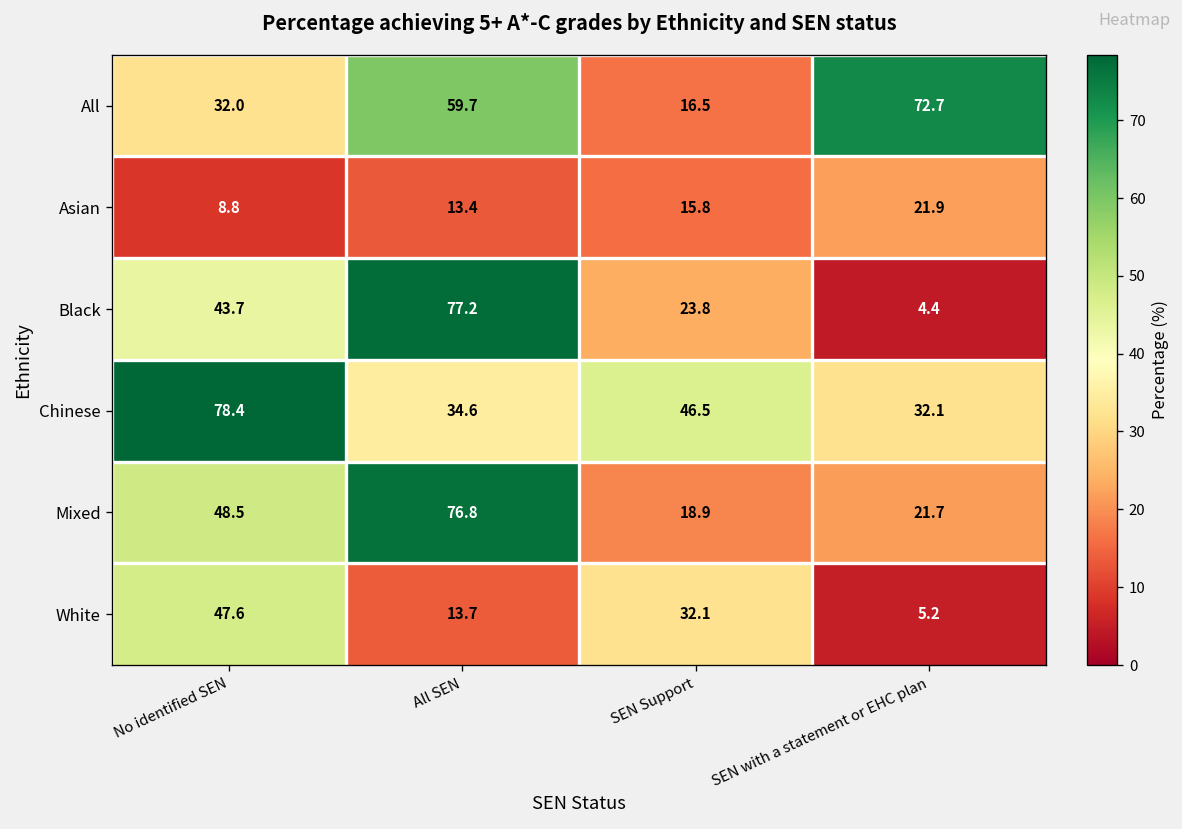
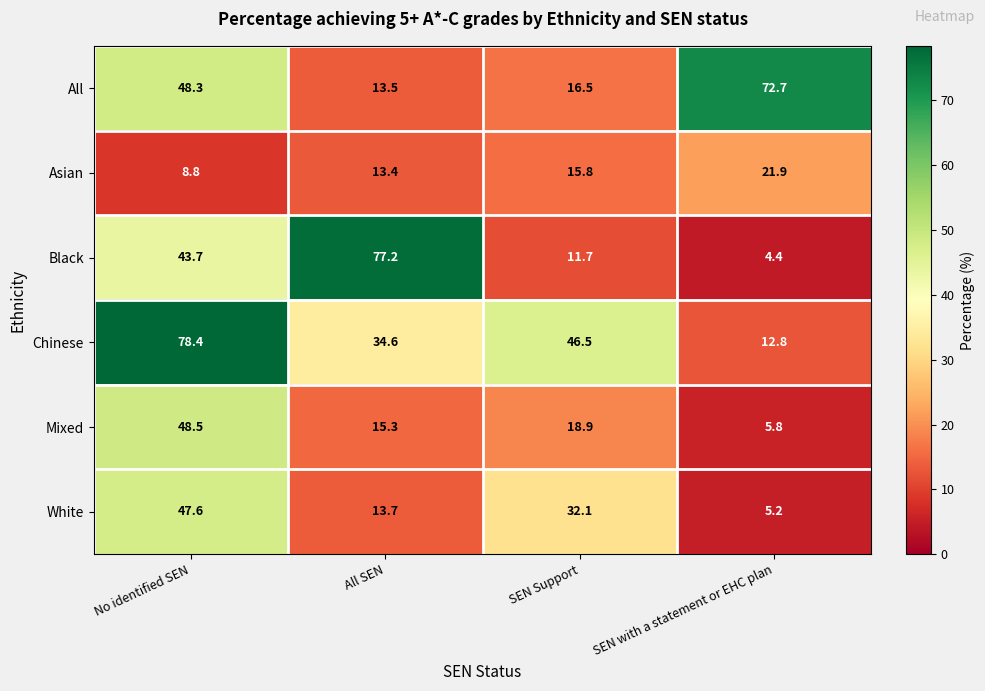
All, No identified SEN: 32.0 -> 48.3
All, All SEN: 59.7 -> 13.5
Black, SEN Support: 23.8 -> 11.7
Chinese, SEN with a statement or EHC plan: 32.1 -> 12.8
Mixed, All SEN: 76.8 -> 15.3
Mixed, SEN with a statement or EHC plan: 21.7 -> 5.8
